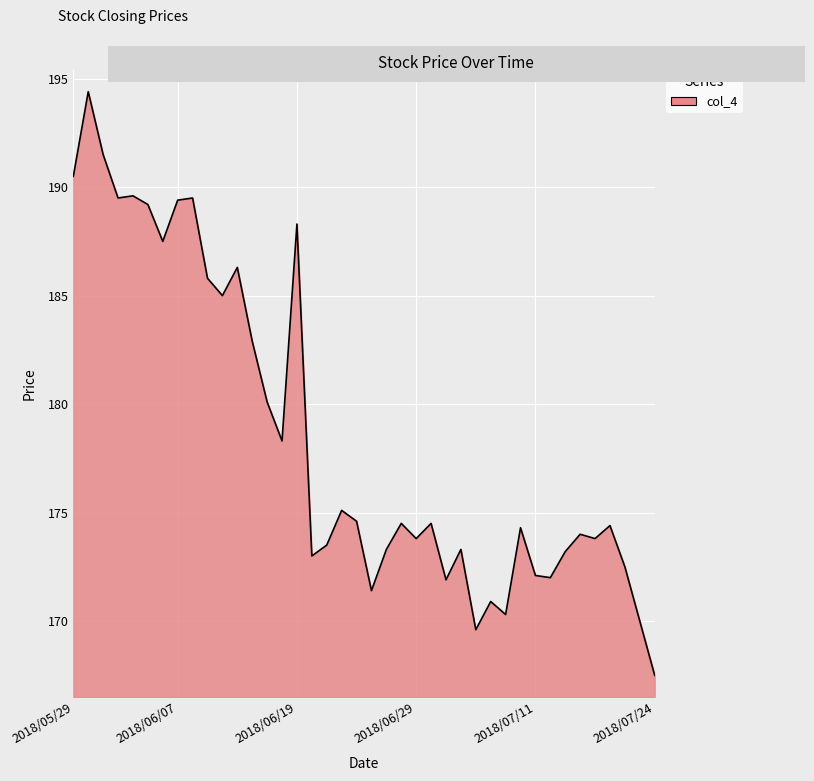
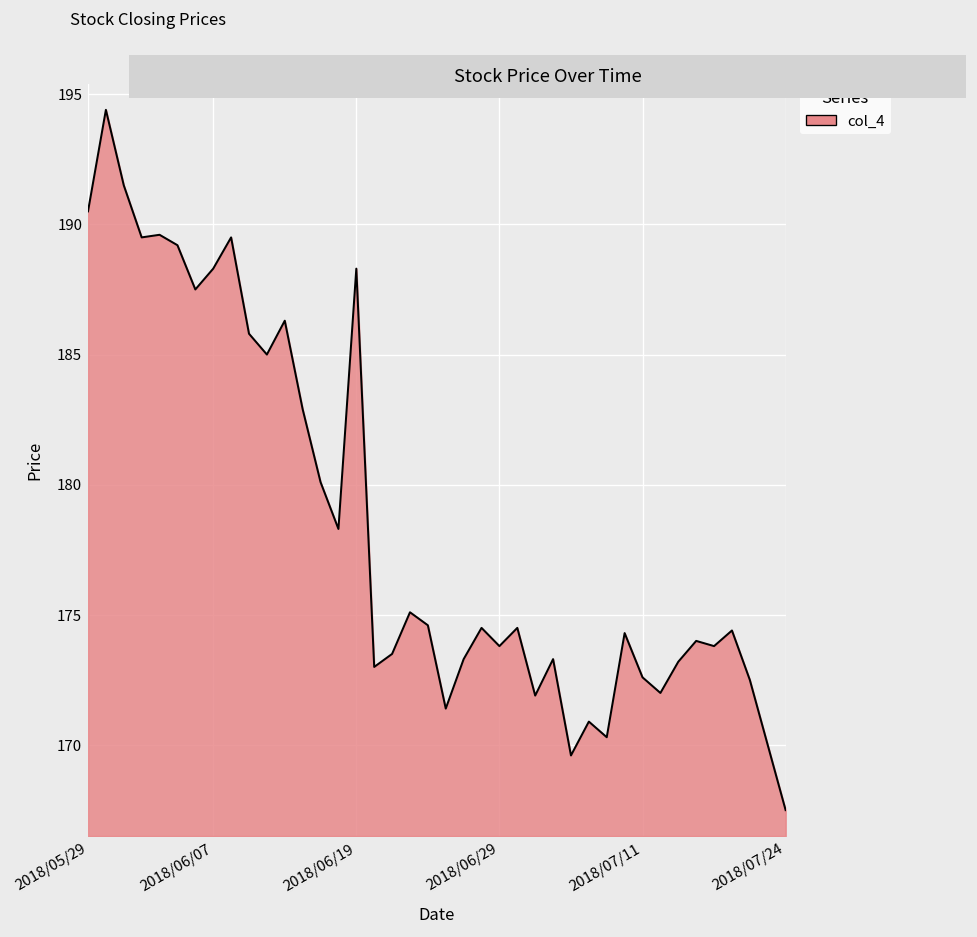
2018/06/07: 189.4 -> 188.3
2018/07/11: 172.1 -> 172.6
